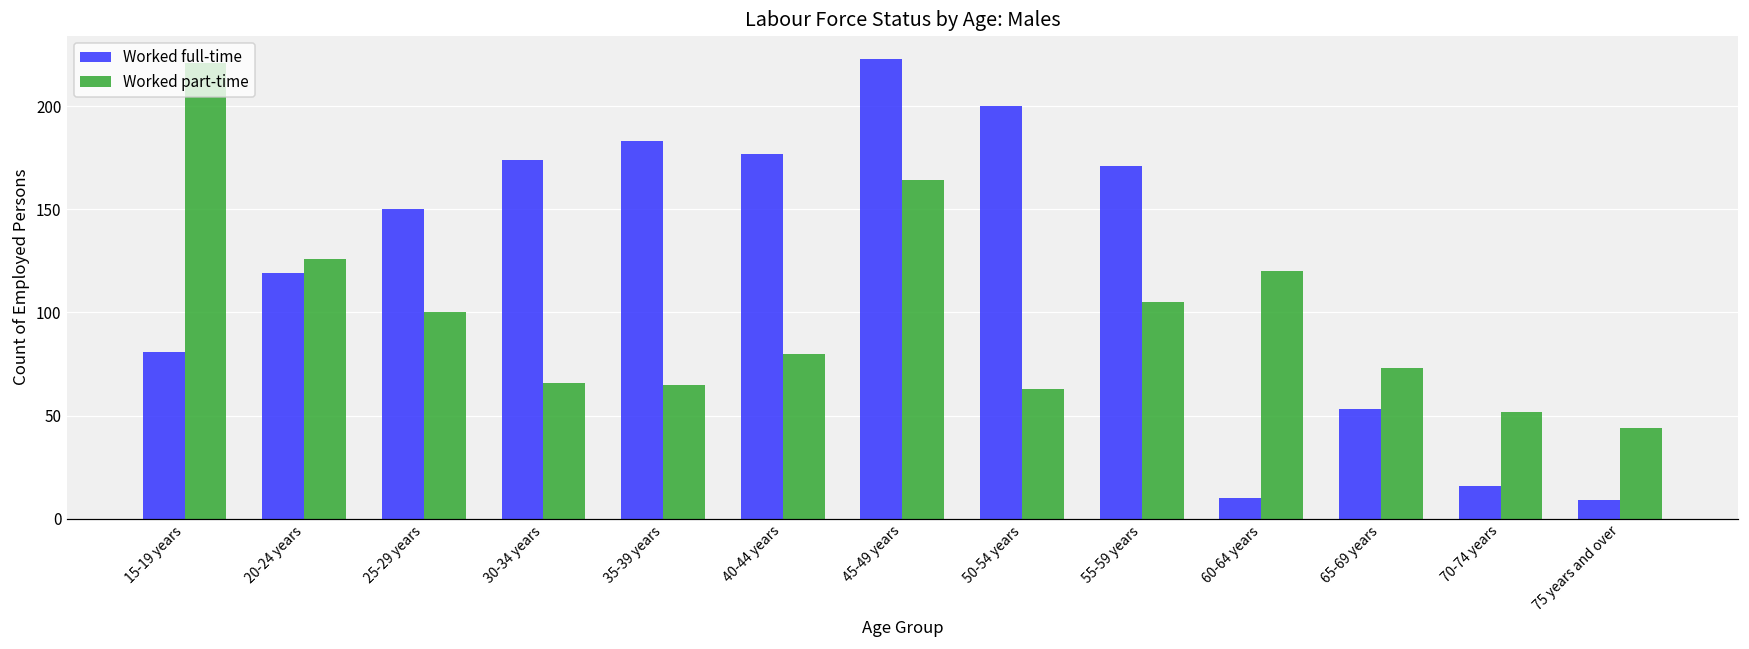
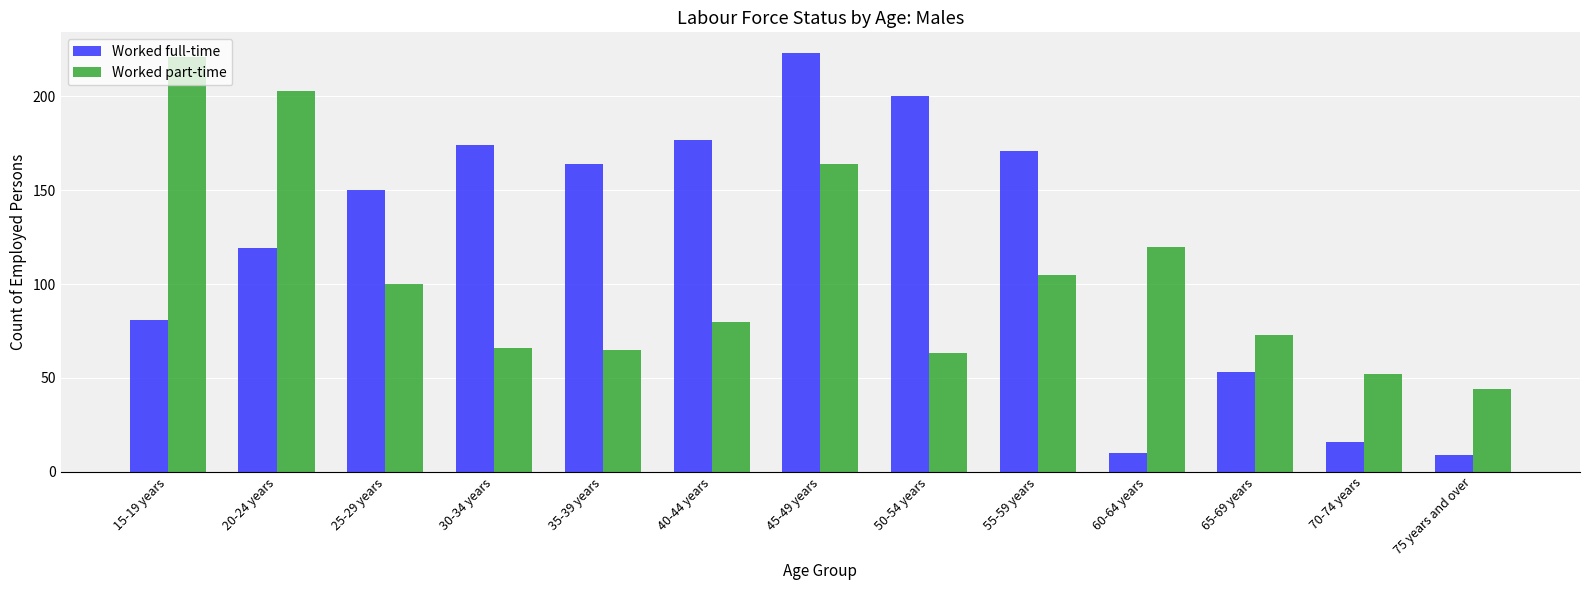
Worked part-time, 20-24 years: 126 -> 203
Worked full-time, 35-39 years: 183 -> 164
